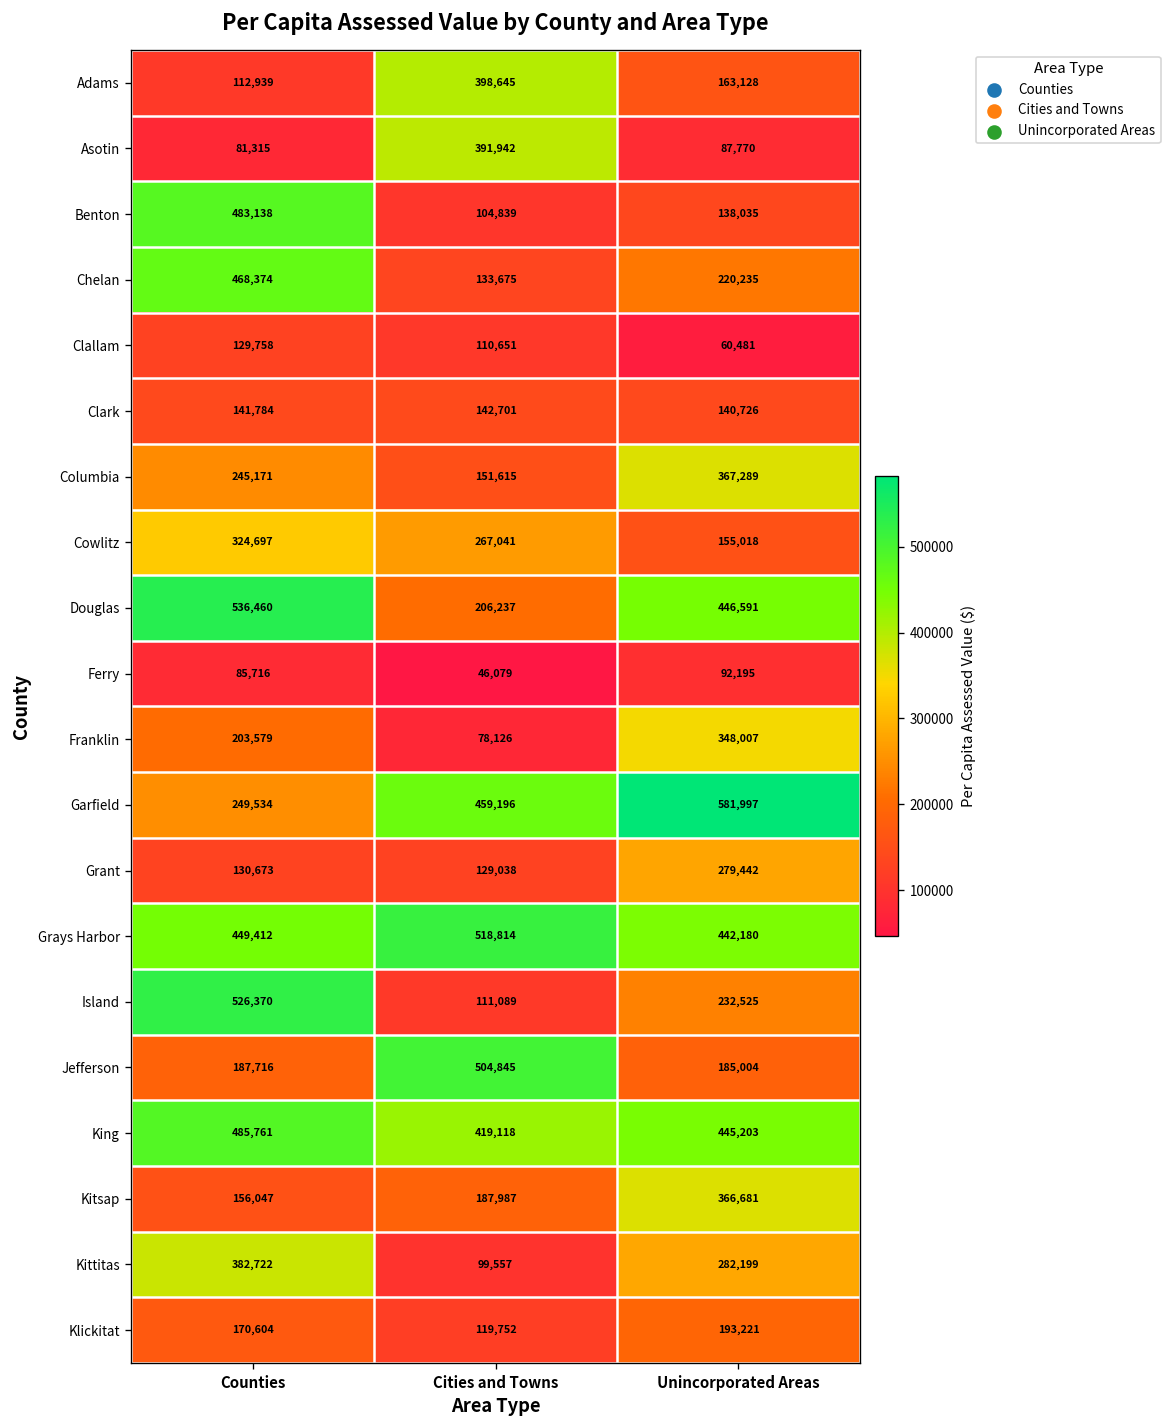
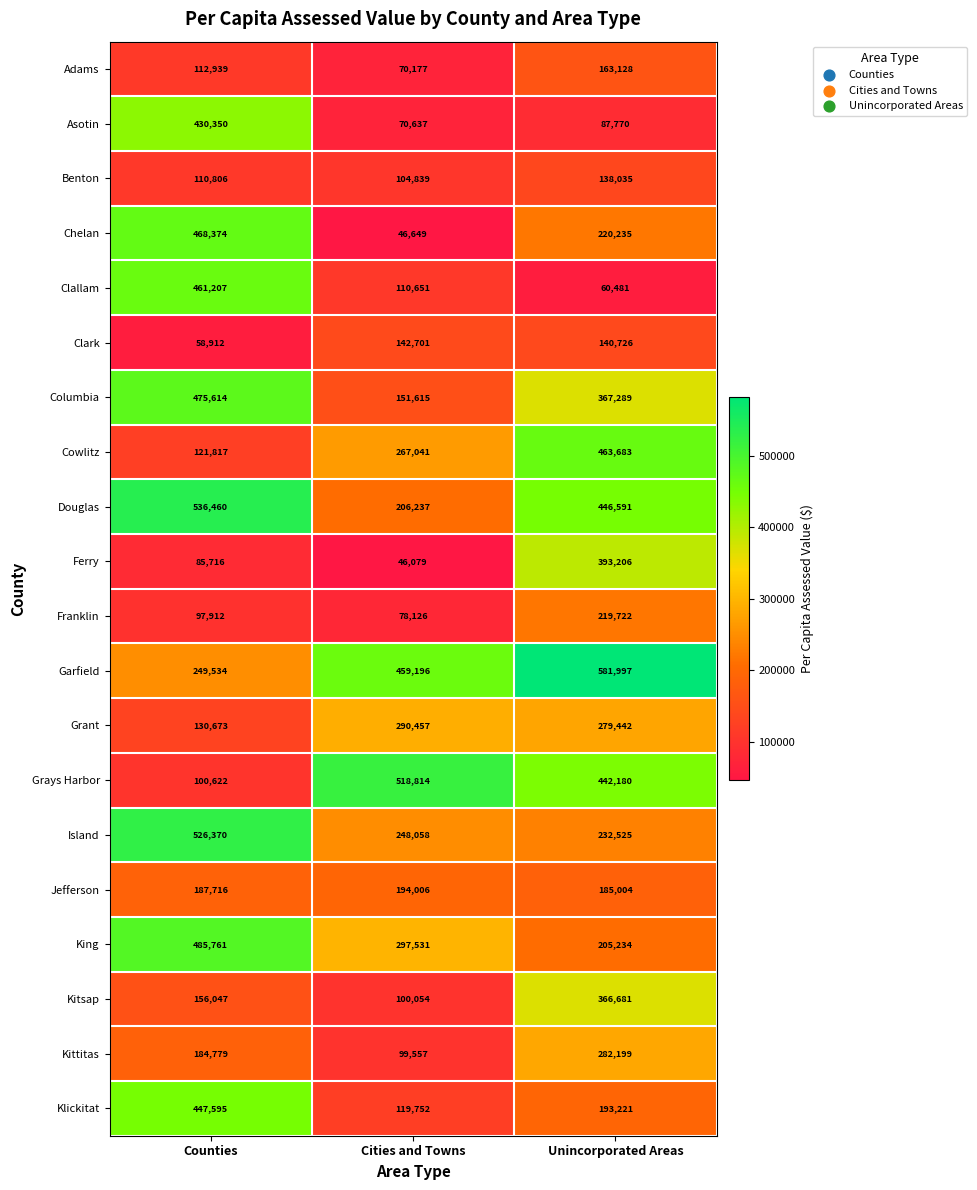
Adams, Cities and Towns: 398,645 -> 70,177
Asotin, Counties: 81,315 -> 430,350
Asotin, Cities and Towns: 391,942 -> 70,637
Benton, Counties: 483,138 -> 110,806
Chelan, Cities and Towns: 133,675 -> 46,649
Clallam, Counties: 129,758 -> 461,207
Clark, Counties: 141,784 -> 58,912
Columbia, Counties: 245,171 -> 475,614
Cowlitz, Counties: 324,697 -> 121,817
Cowlitz, Unincorporated Areas: 155,018 -> 463,683
Ferry, Unincorporated Areas: 92,195 -> 393,206
Franklin, Counties: 203,579 -> 97,912
Franklin, Unincorporated Areas: 348,007 -> 219,722
Grant, Cities and Towns: 129,038 -> 290,457
Grays Harbor, Counties: 449,412 -> 100,622
Island, Cities and Towns: 111,089 -> 248,058
Jefferson, Cities and Towns: 504,845 -> 194,006
King, Cities and Towns: 419,118 -> 297,531
King, Unincorporated Areas: 445,203 -> 205,234
Kitsap, Cities and Towns: 187,987 -> 100,054
Kittitas, Counties: 382,722 -> 184,779
Klickitat, Counties: 170,604 -> 447,595
